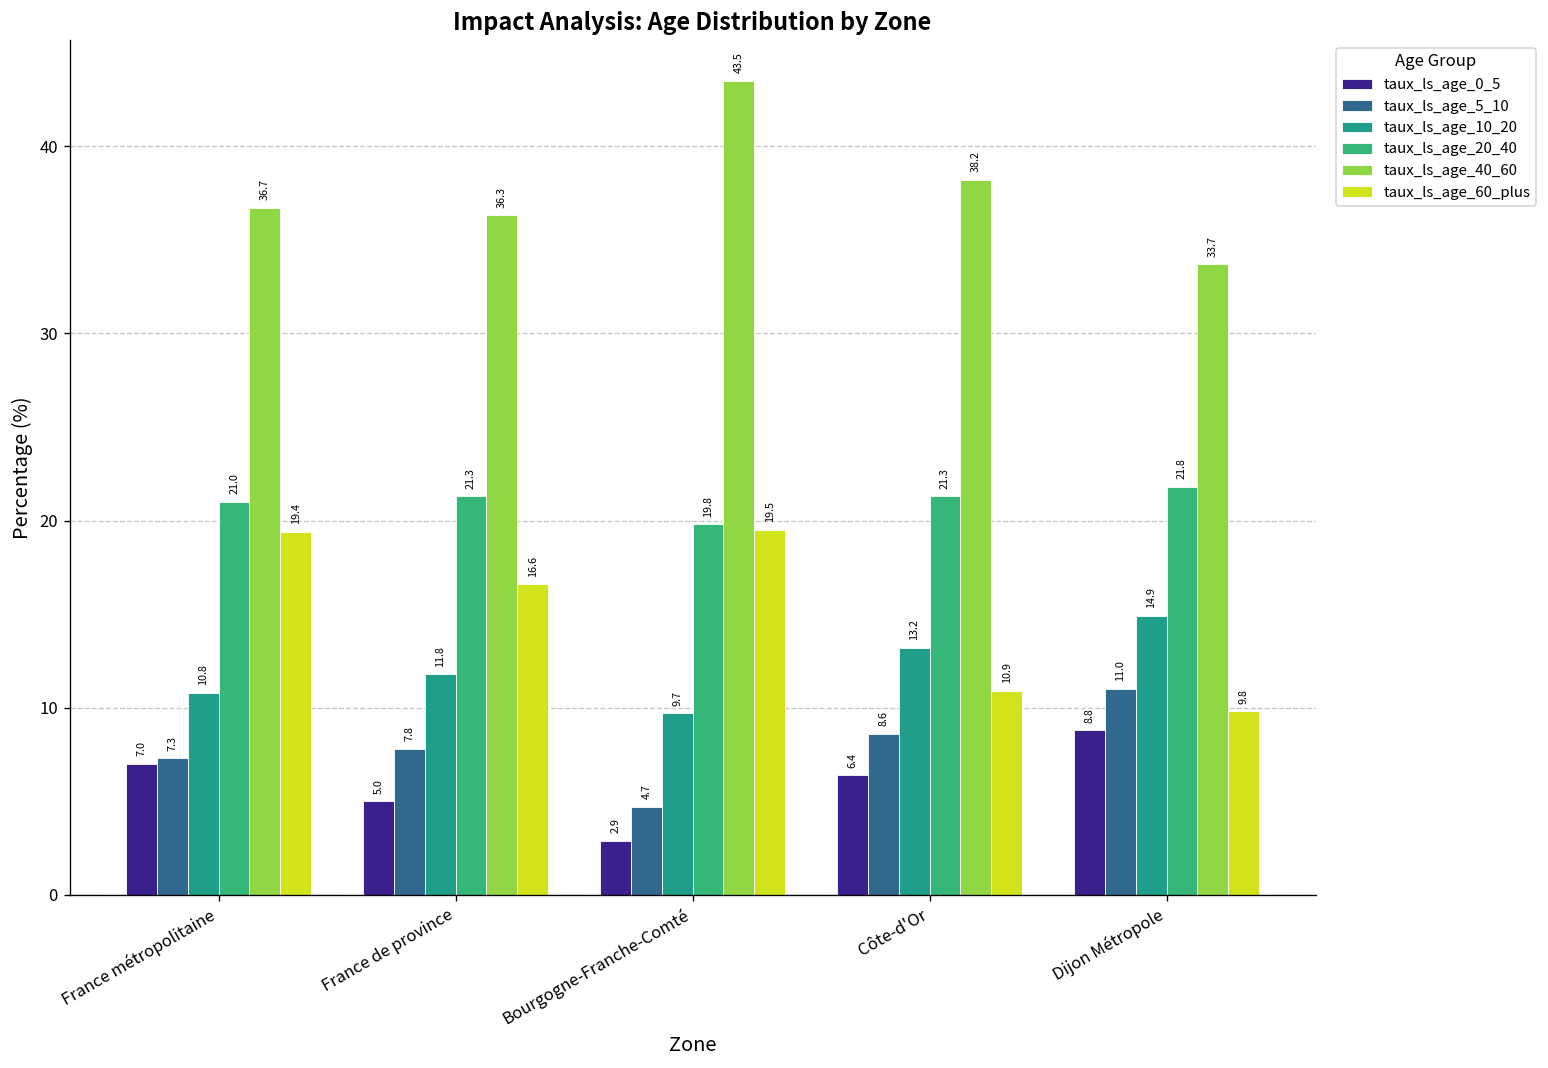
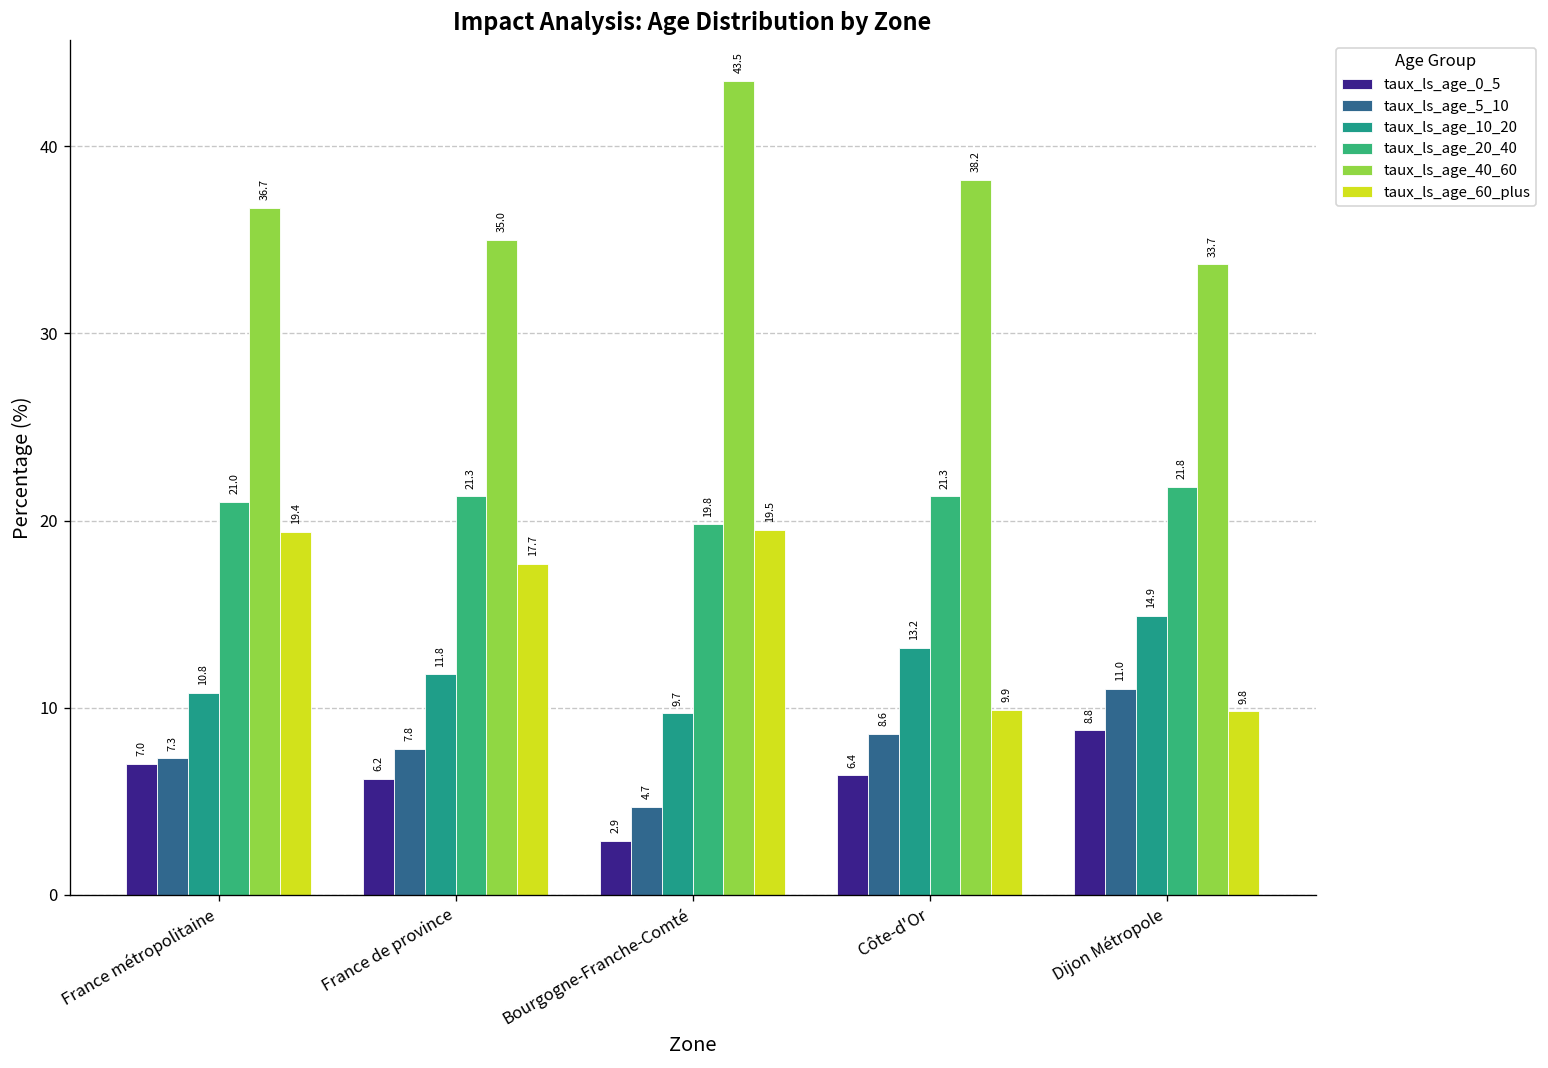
taux_ls_age_0_5, France de province: 5.0 -> 6.2
taux_ls_age_40_60, France de province: 36.3 -> 35.0
taux_ls_age_60_plus, France de province: 16.6 -> 17.7
taux_ls_age_60_plus, Côte-d'Or: 10.9 -> 9.9
